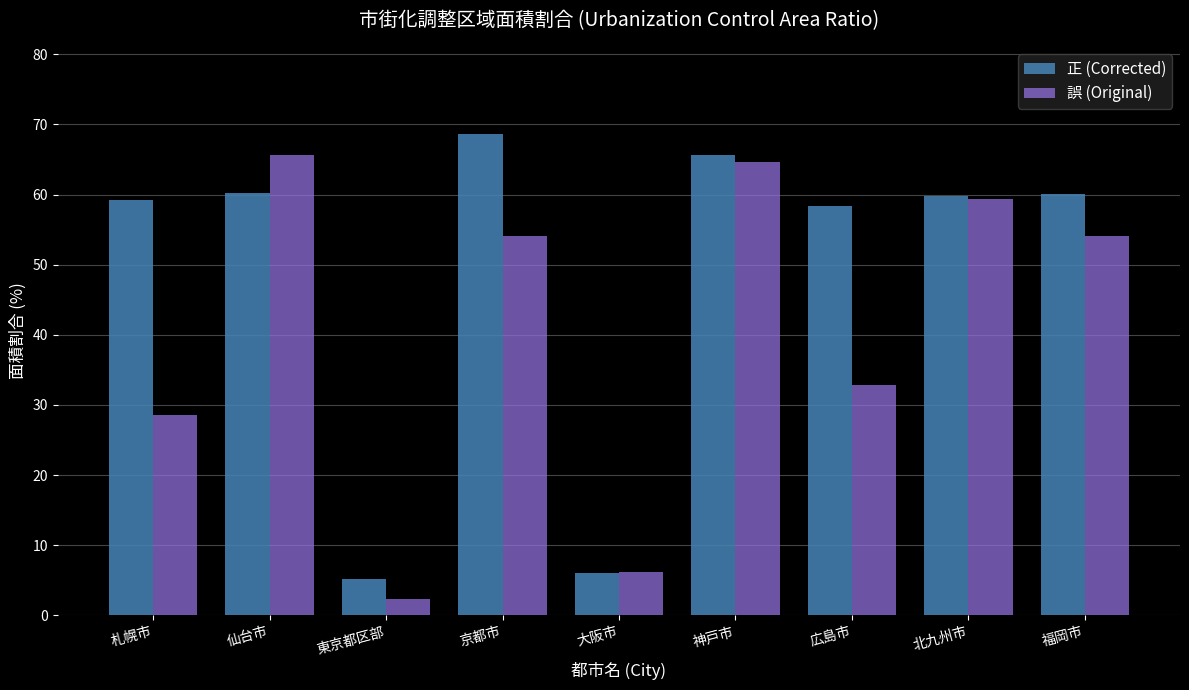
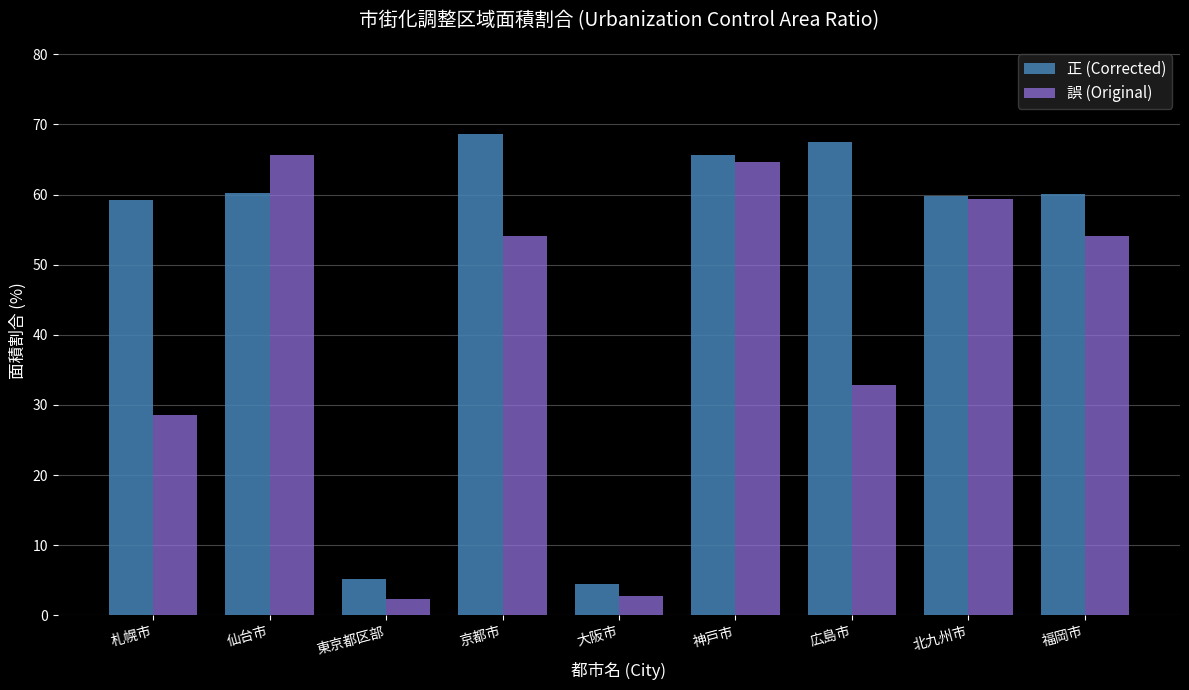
正 (Corrected), 大阪市: 6 -> 4
誤 (Original), 大阪市: 6 -> 3
正 (Corrected), 広島市: 58 -> 68
